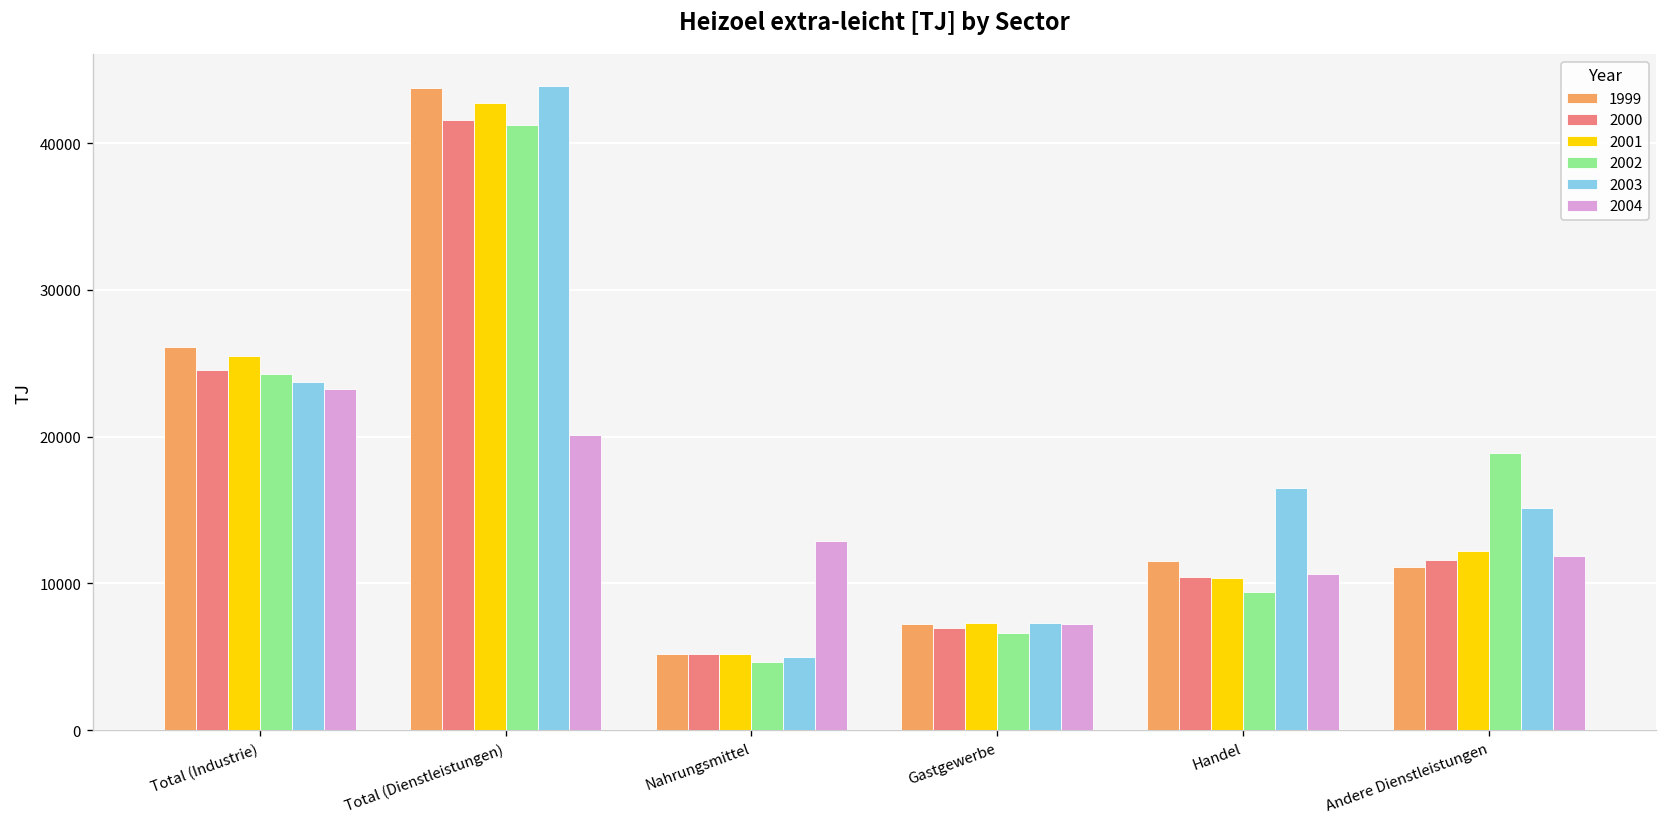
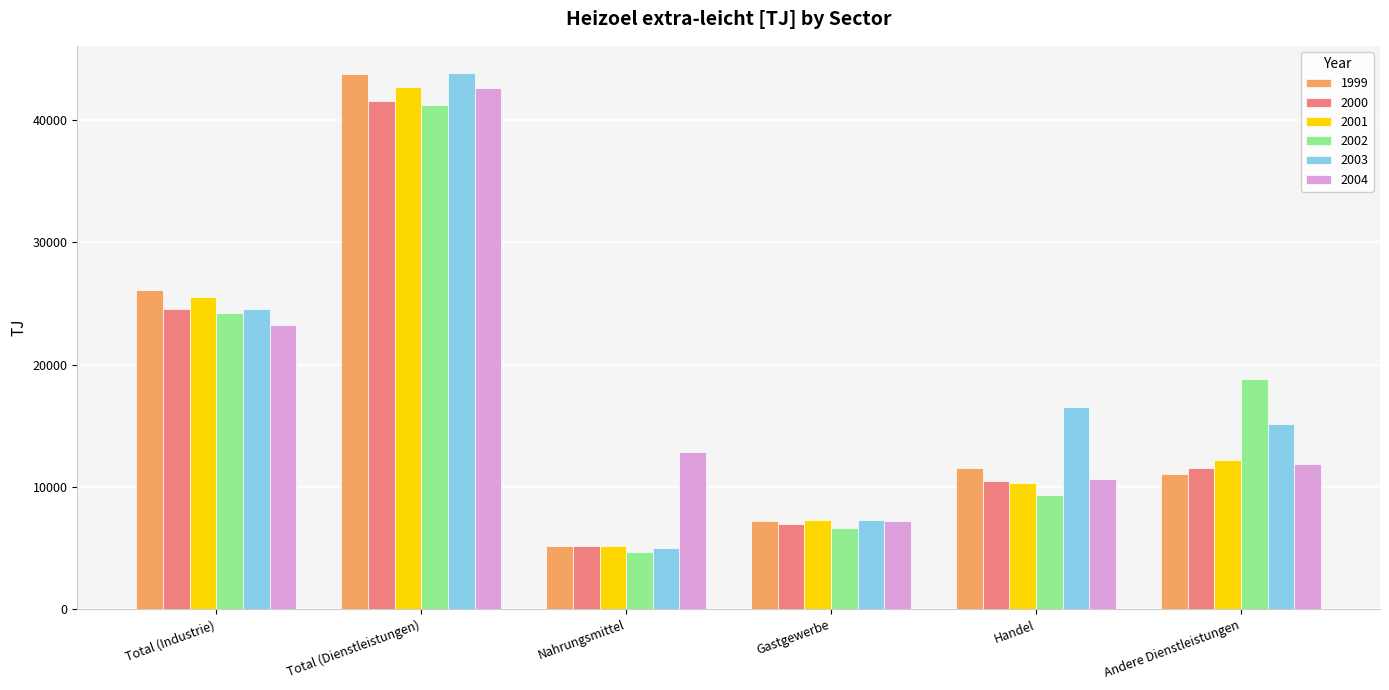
2003, Total (Industrie): 23800 -> 24600
2004, Total (Dienstleistungen): 20100 -> 42600
